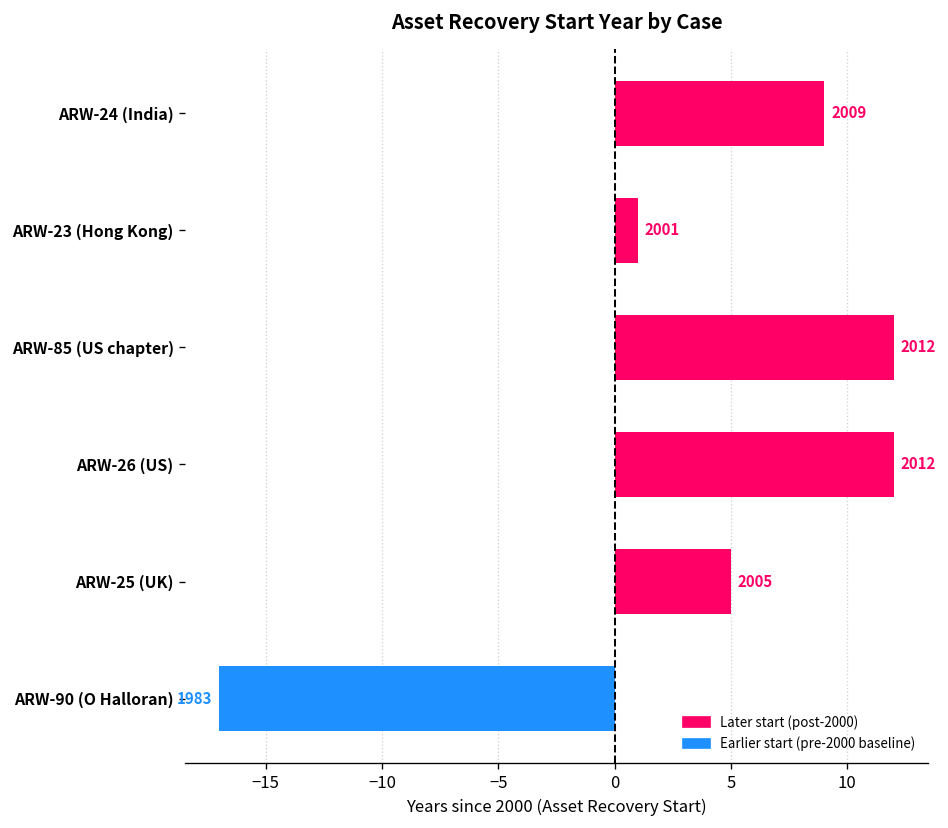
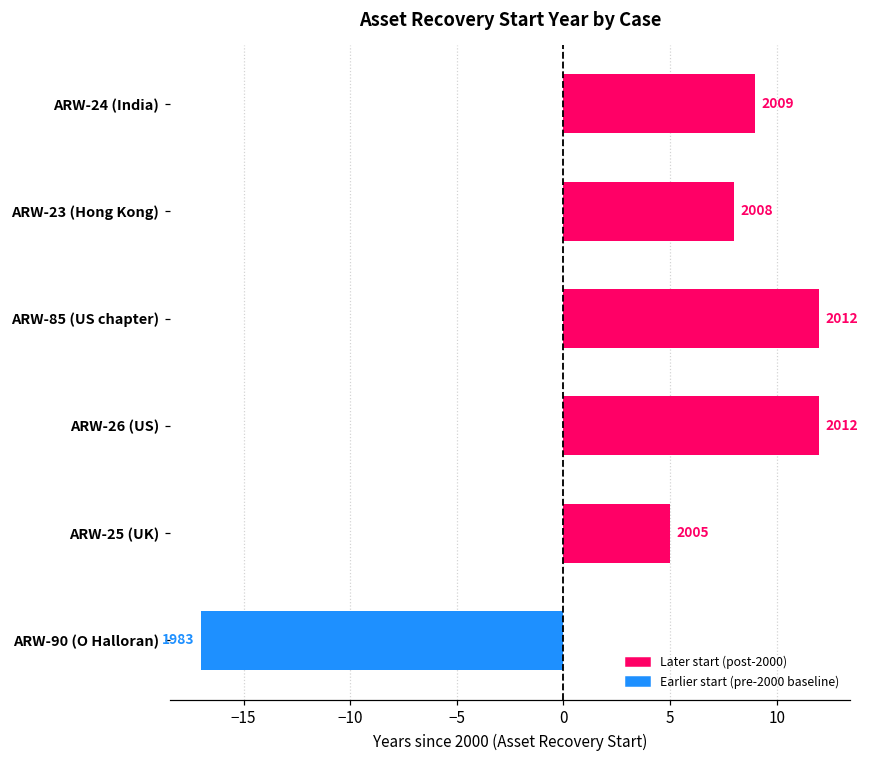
ARW-23 (Hong Kong): 2001 -> 2008
